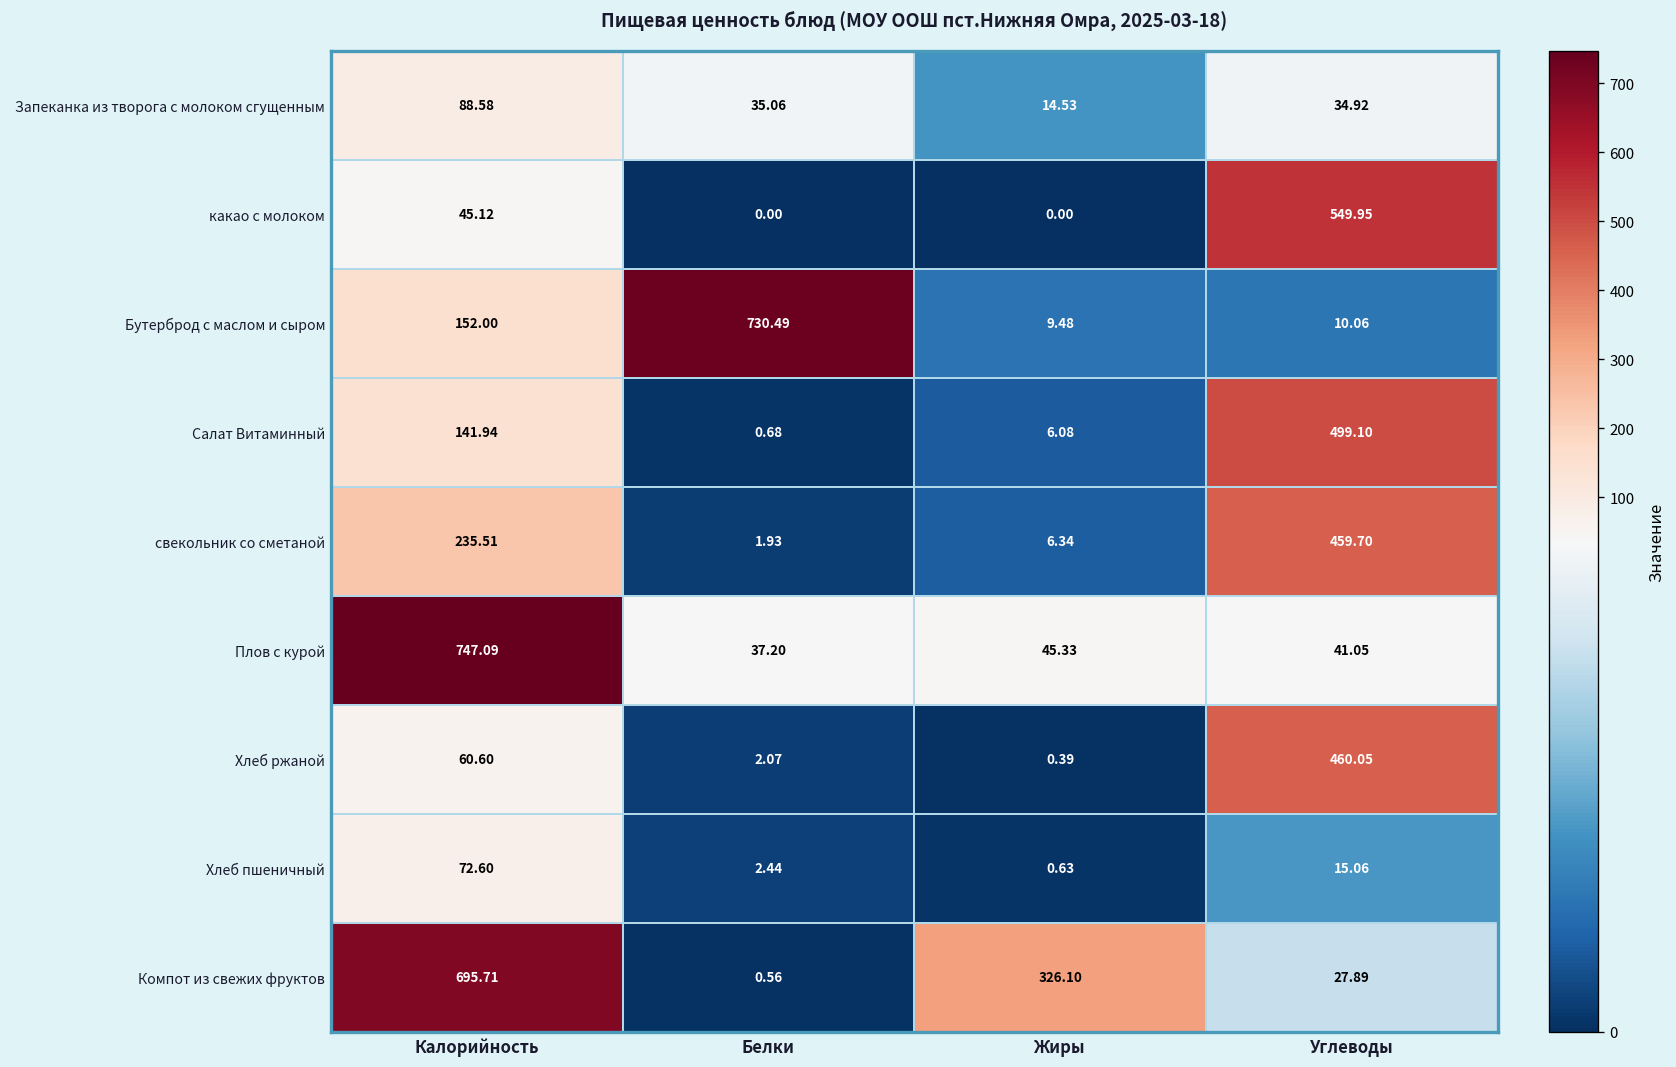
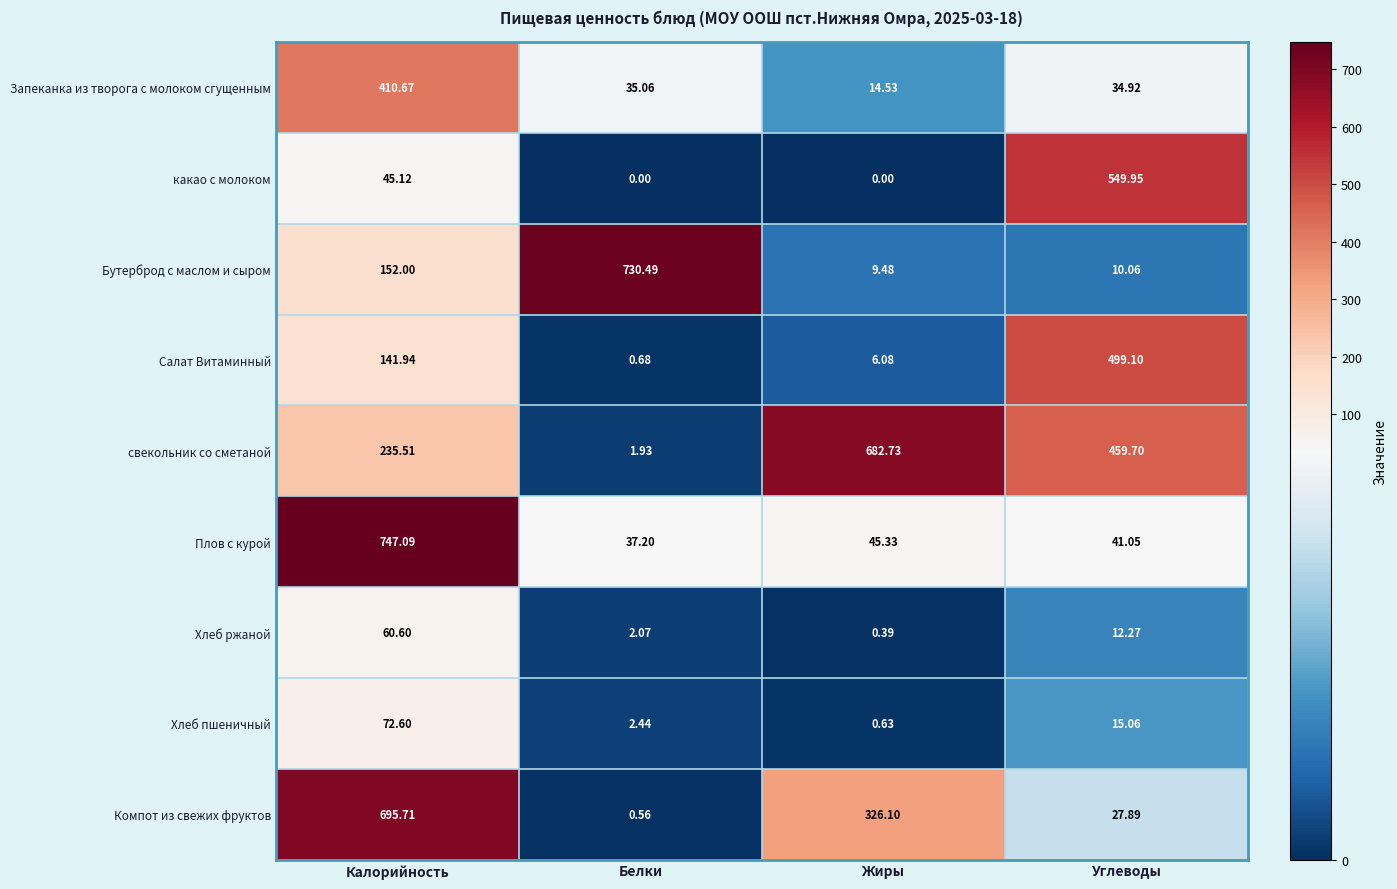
Запеканка из творога с молоком сгущенным, Калорийность: 88.58 -> 410.67
свекольник со сметаной, Жиры: 6.34 -> 682.73
Хлеб ржаной, Углеводы: 460.05 -> 12.27
